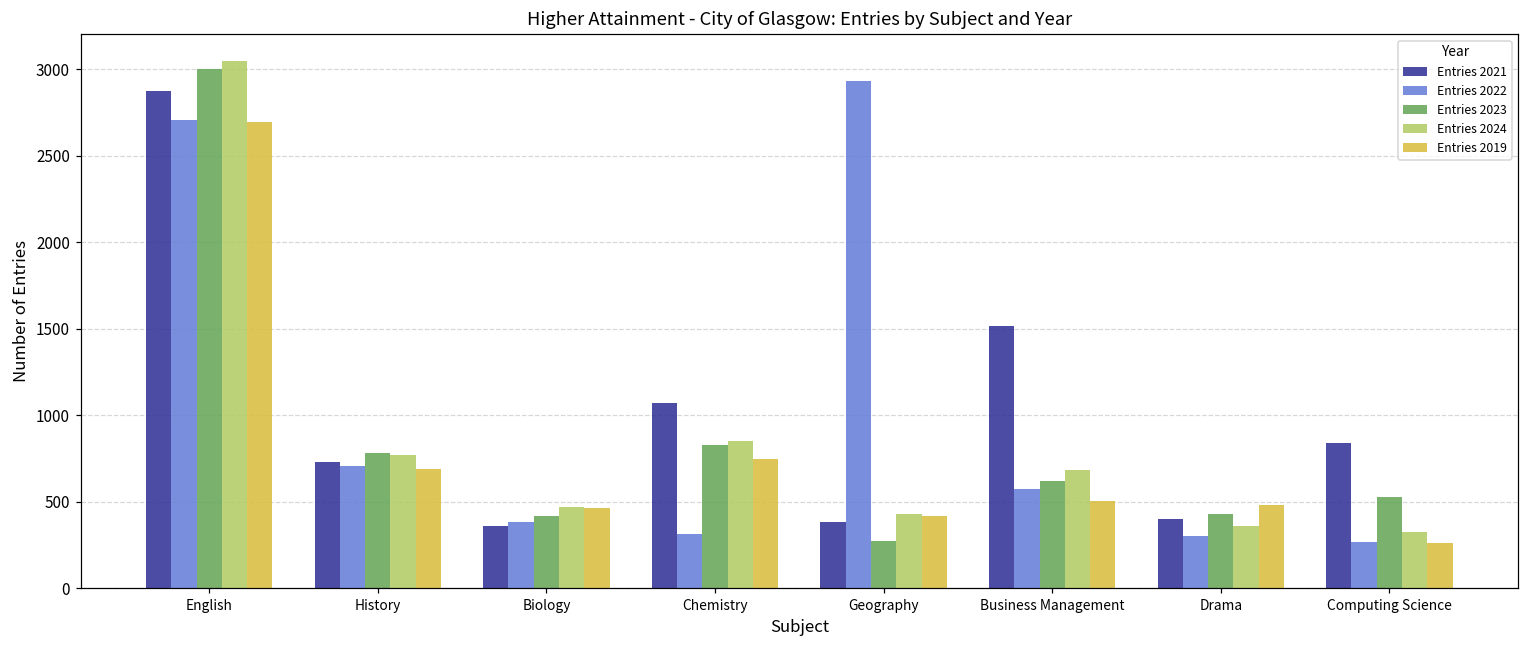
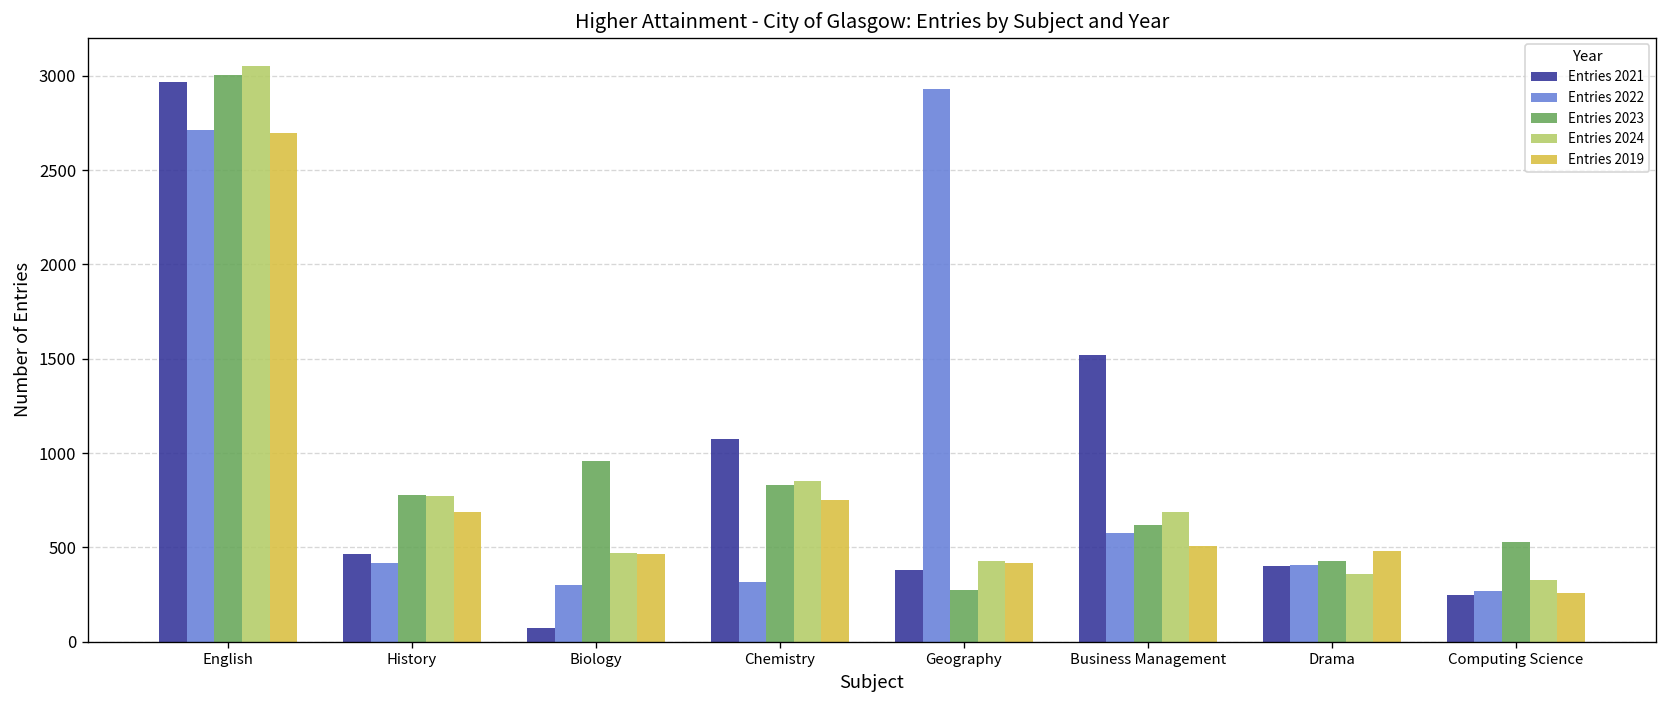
Entries 2021, English: 2880 -> 2970
Entries 2021, History: 730 -> 460
Entries 2022, History: 710 -> 420
Entries 2021, Biology: 360 -> 70
Entries 2022, Biology: 390 -> 300
Entries 2023, Biology: 420 -> 960
Entries 2022, Drama: 300 -> 410
Entries 2021, Computing Science: 840 -> 250
